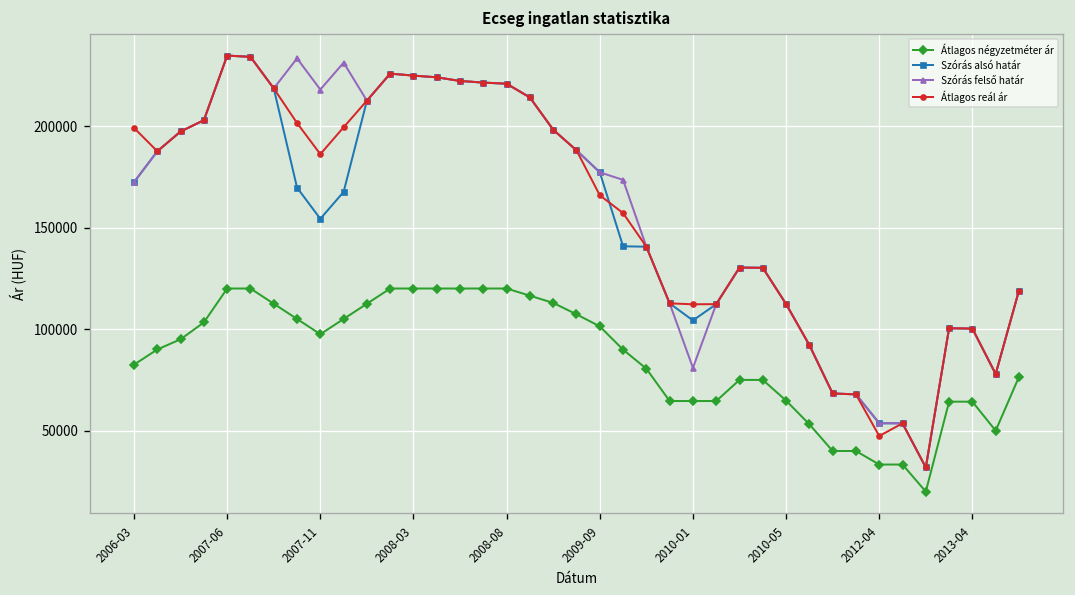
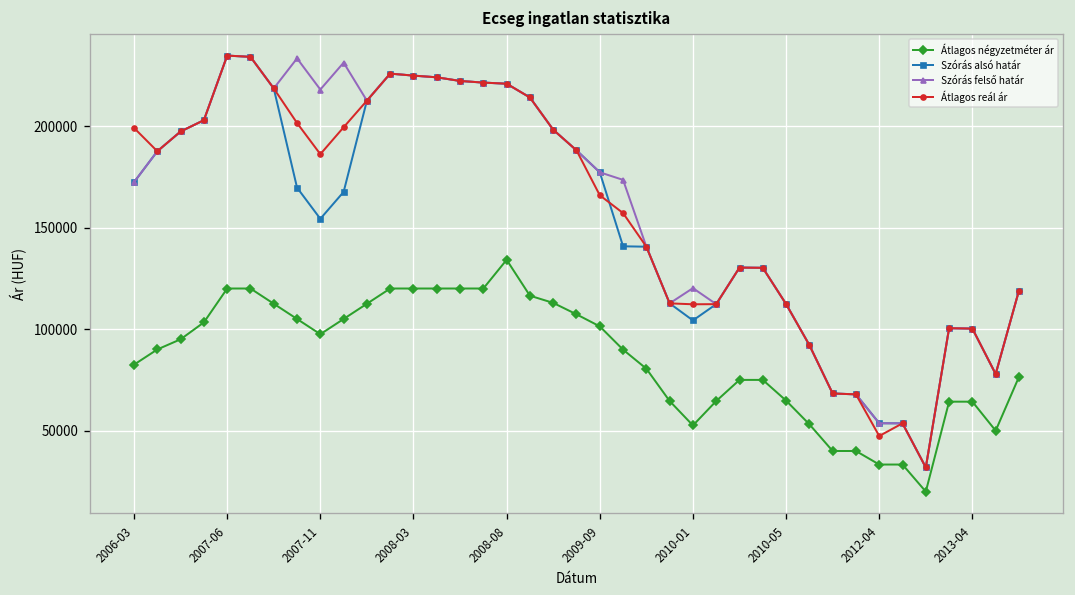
Átlagos négyzetméter ár, 2008-08: 120000 -> 134000
Átlagos négyzetméter ár, 2010-01: 65000 -> 53000
Szórás felső határ, 2010-01: 81000 -> 120000
